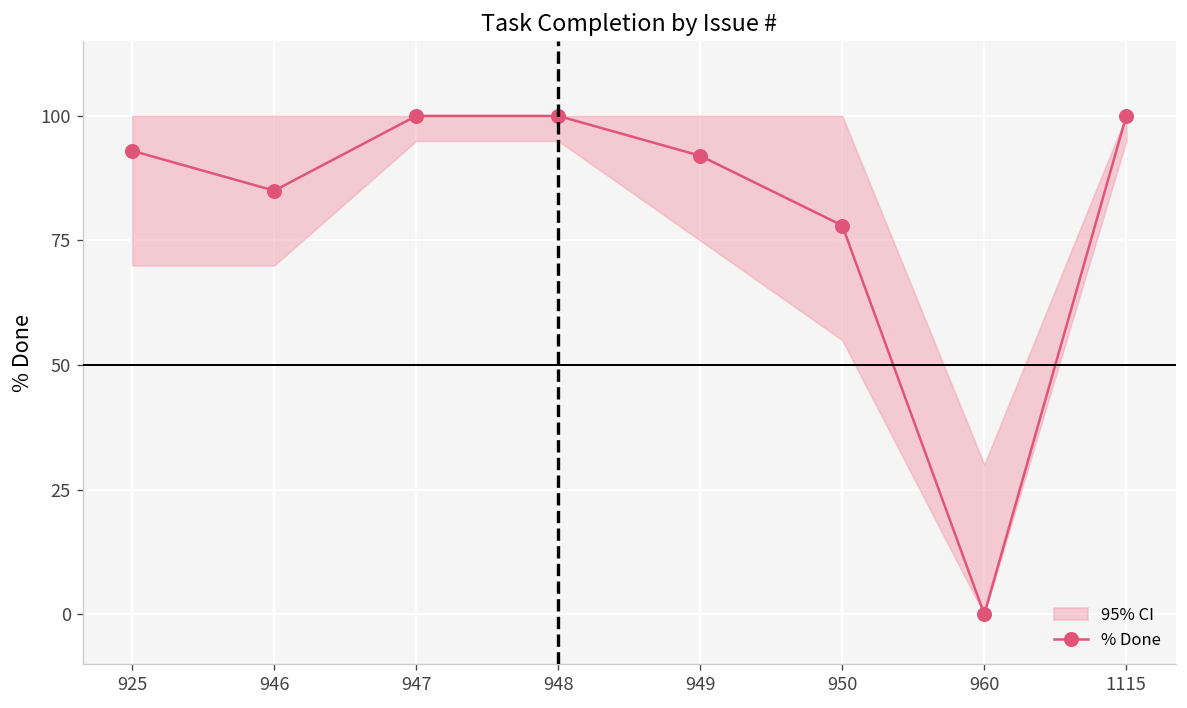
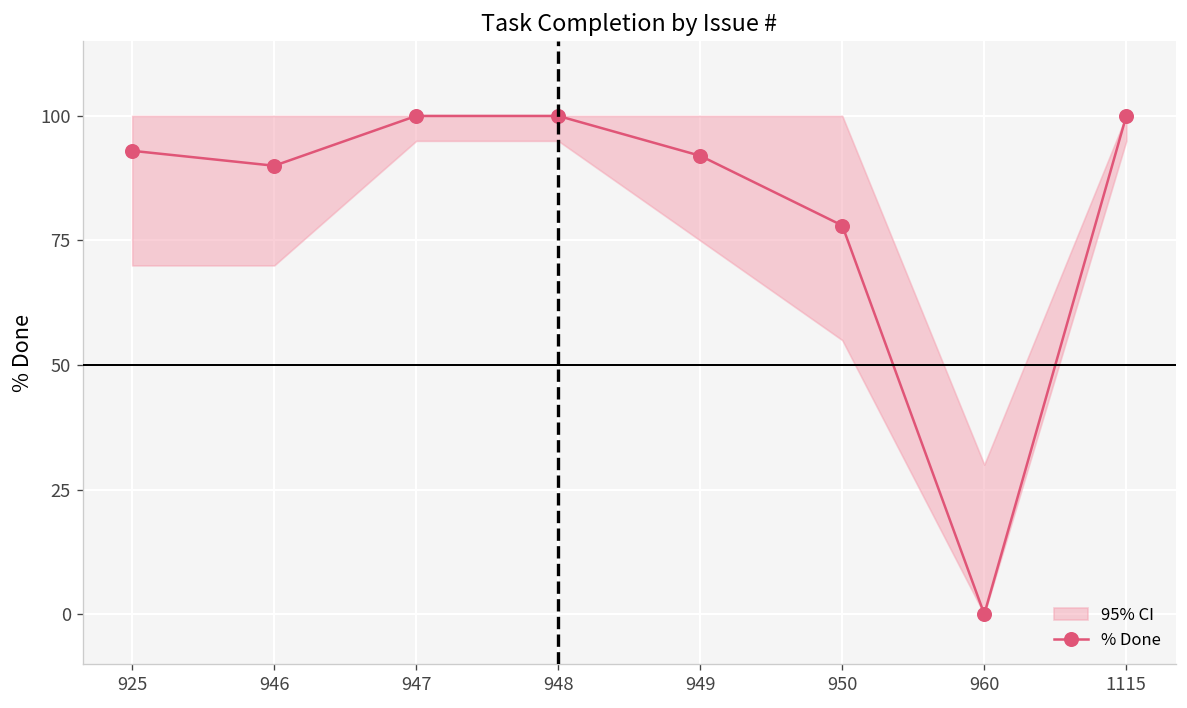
% Done, 946: 85 -> 90
